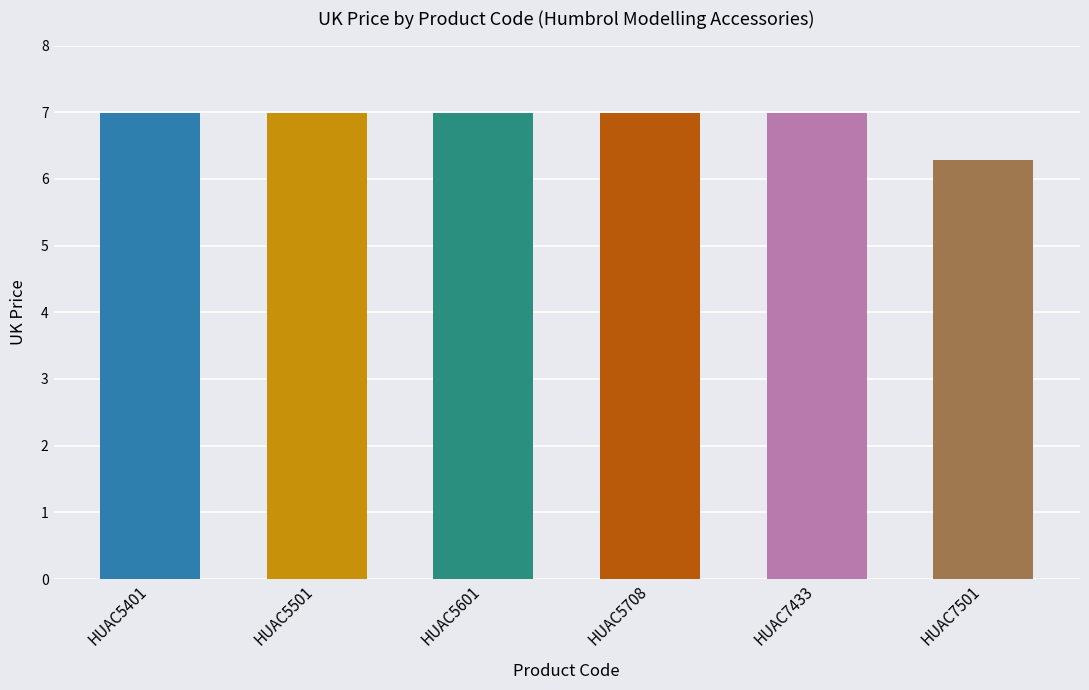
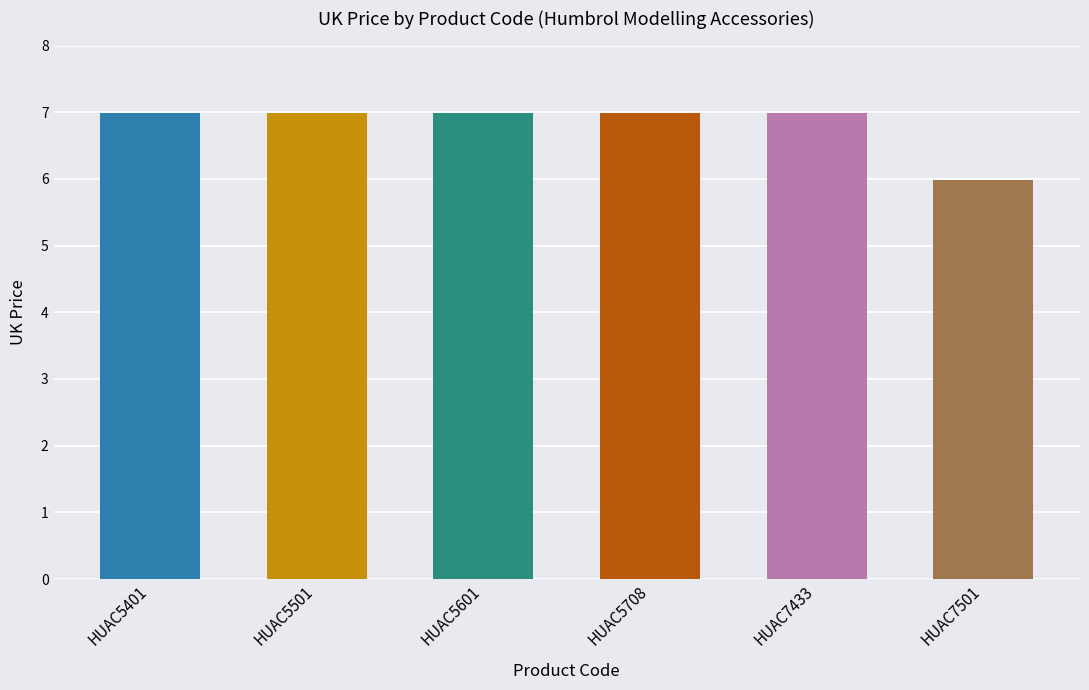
HUAC7501: 6.3 -> 6.0
